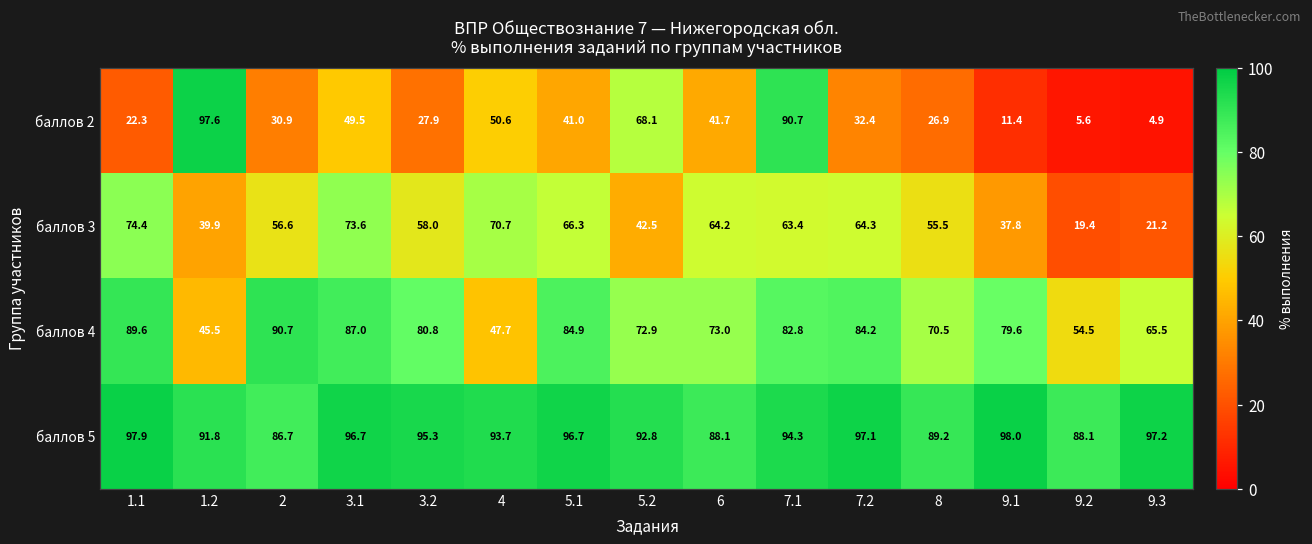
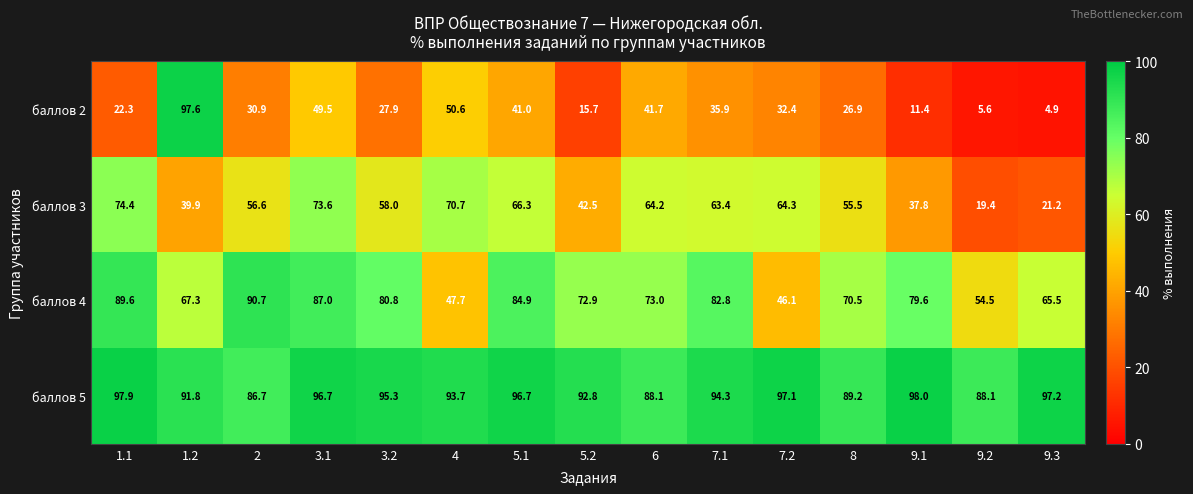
баллов 2, 5.2: 68.1 -> 15.7
баллов 2, 7.1: 90.7 -> 35.9
баллов 4, 1.2: 45.5 -> 67.3
баллов 4, 7.2: 84.2 -> 46.1
